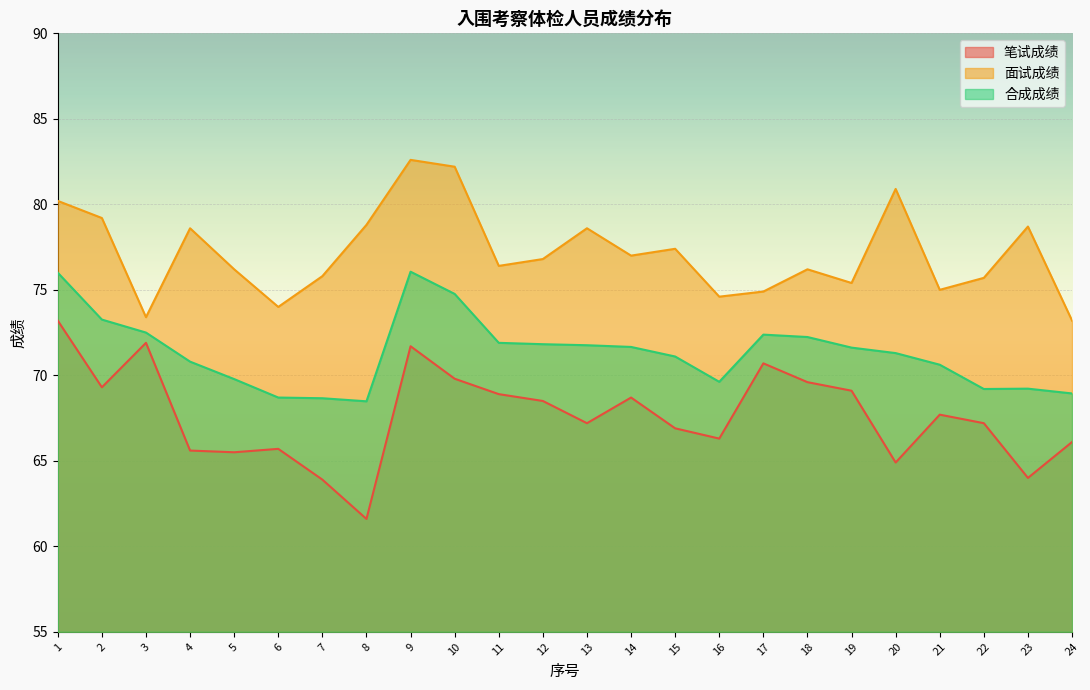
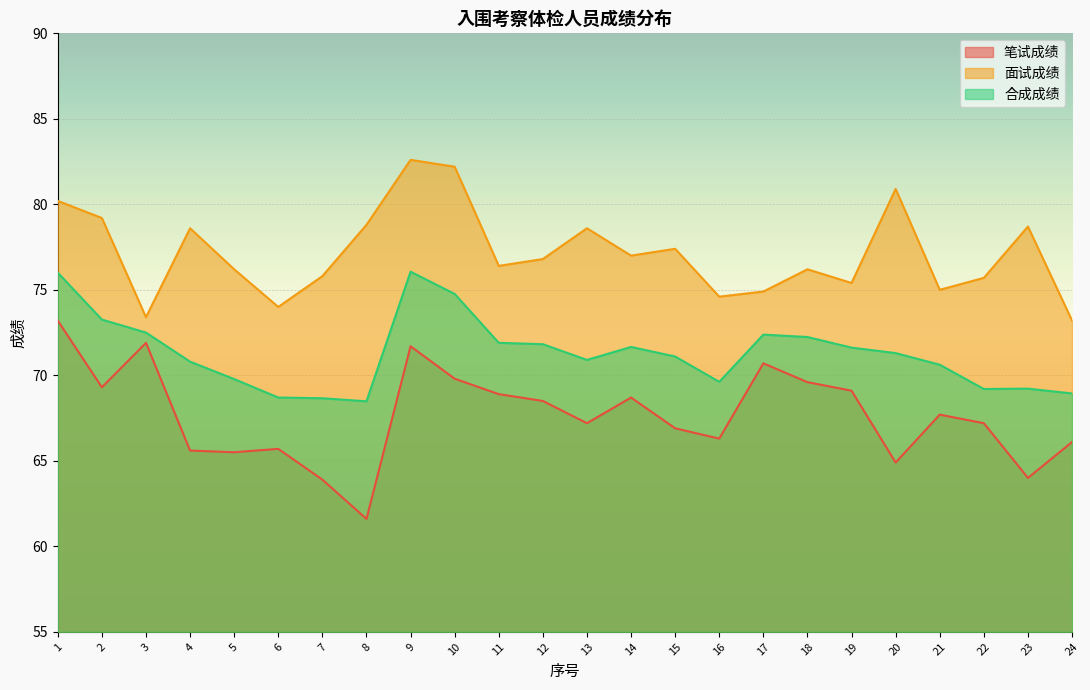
合成成绩, 13: 71.8 -> 70.9
